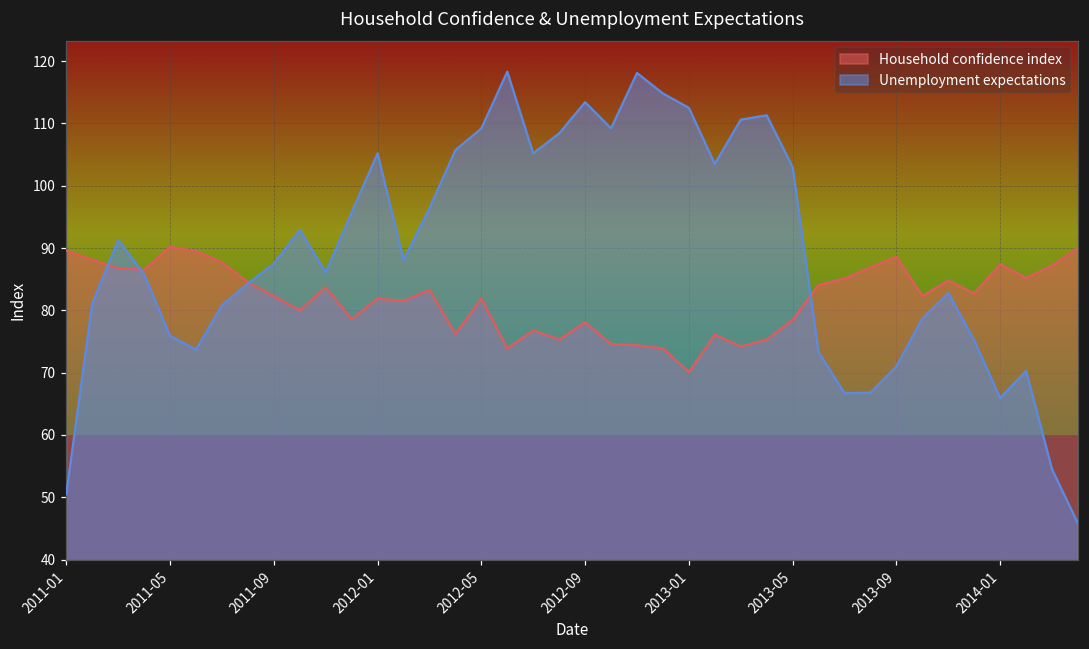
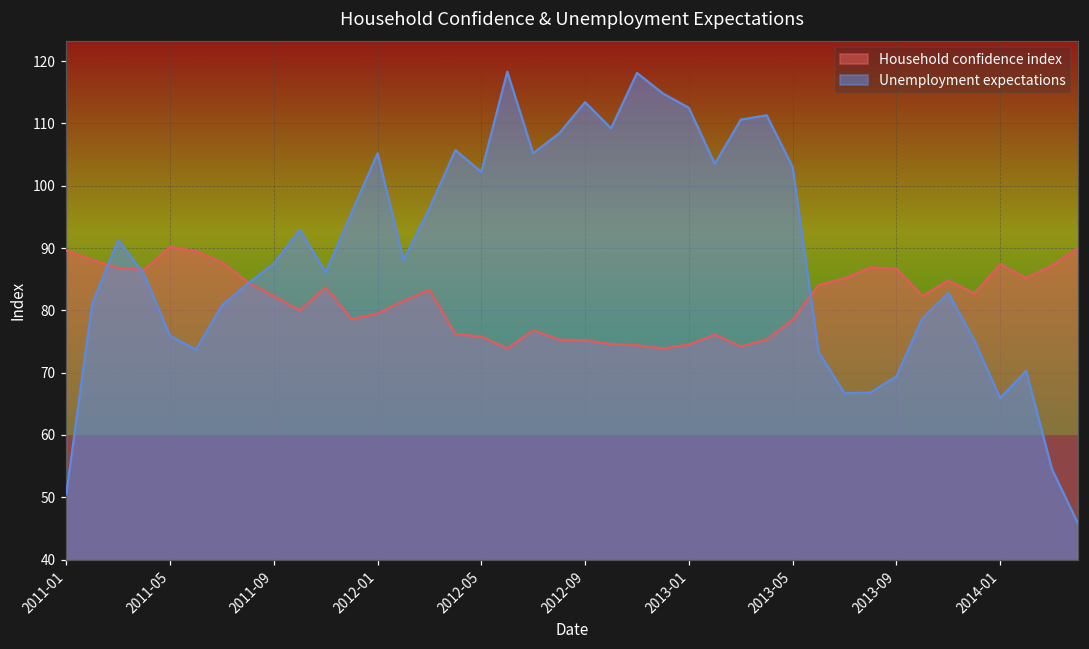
Household confidence index, 2012-01: 82 -> 80
Household confidence index, 2012-05: 82 -> 76
Unemployment expectations, 2012-05: 109 -> 102
Household confidence index, 2012-09: 78 -> 75
Household confidence index, 2013-01: 70 -> 75
Household confidence index, 2013-09: 89 -> 87
Unemployment expectations, 2013-09: 71 -> 69
